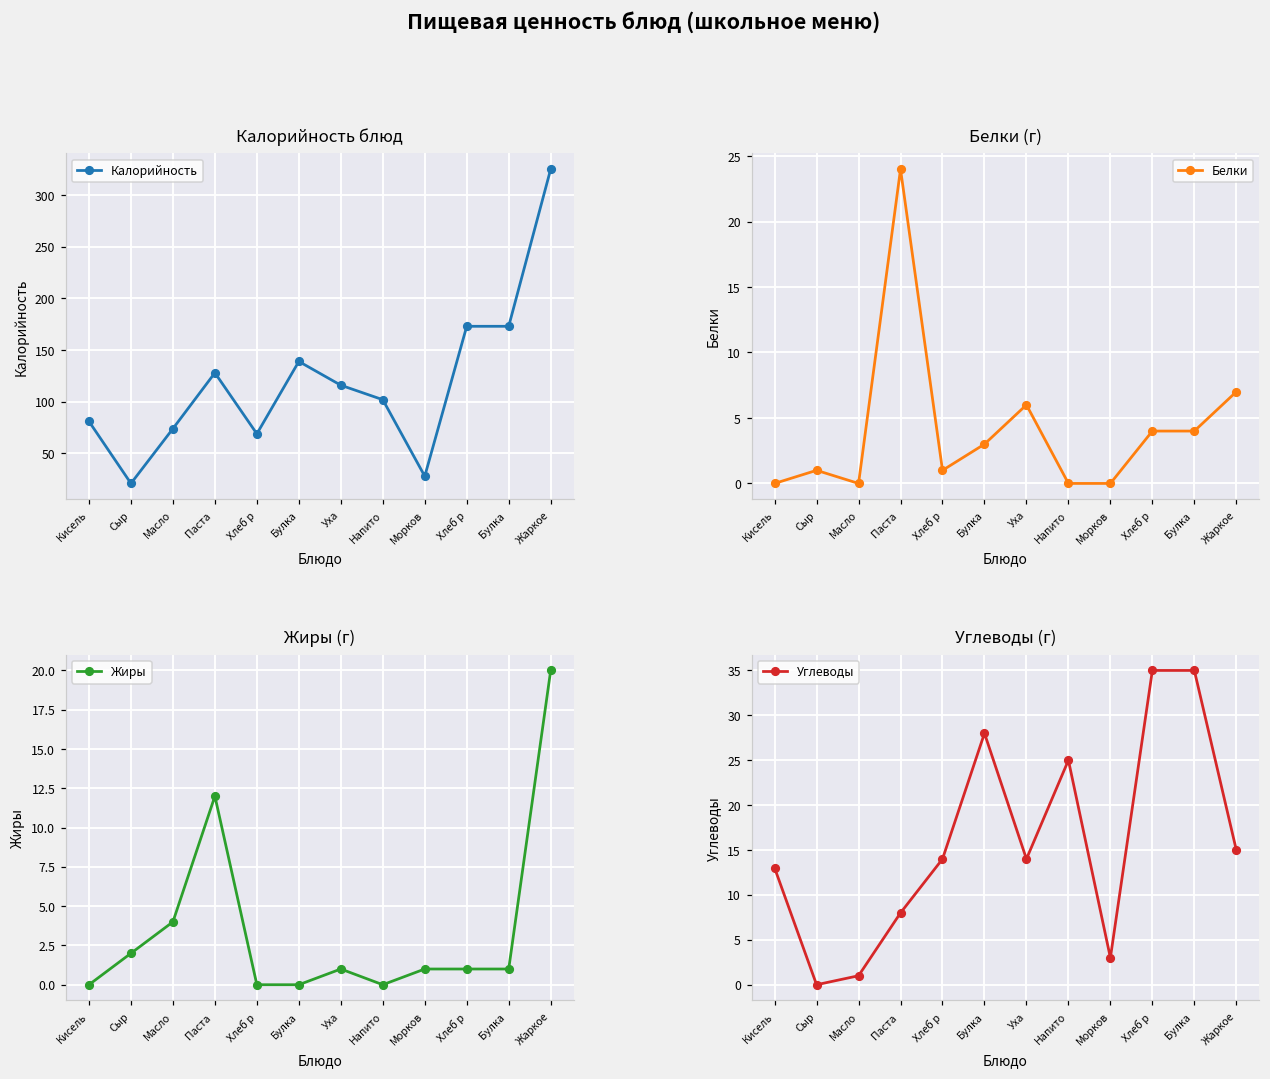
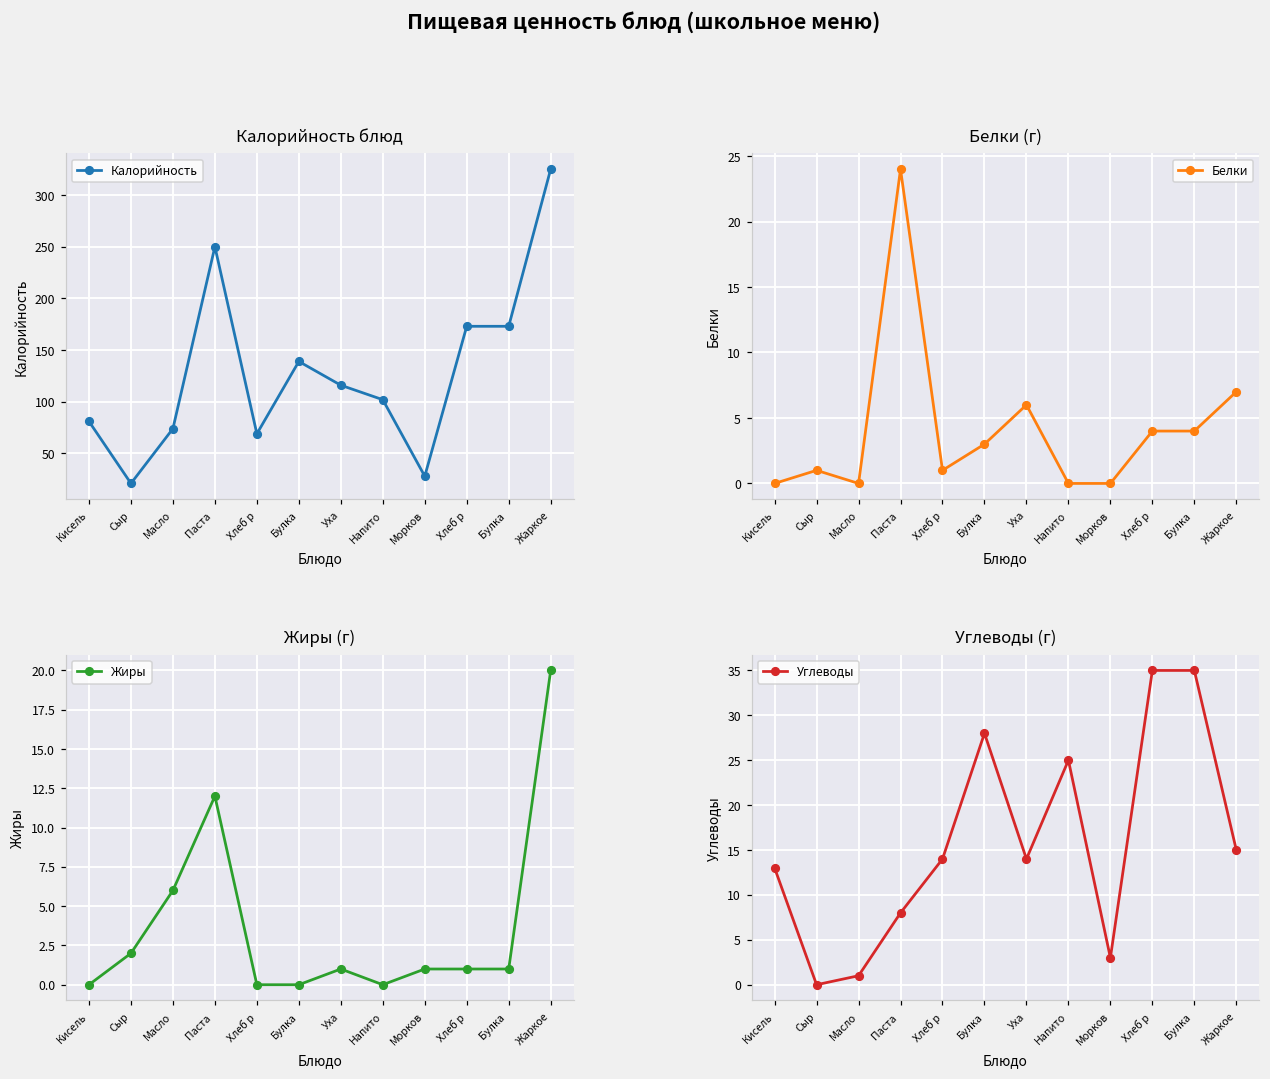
Калорийность блюд, Паста: 130 -> 250
Жиры (г), Масло: 4 -> 6
